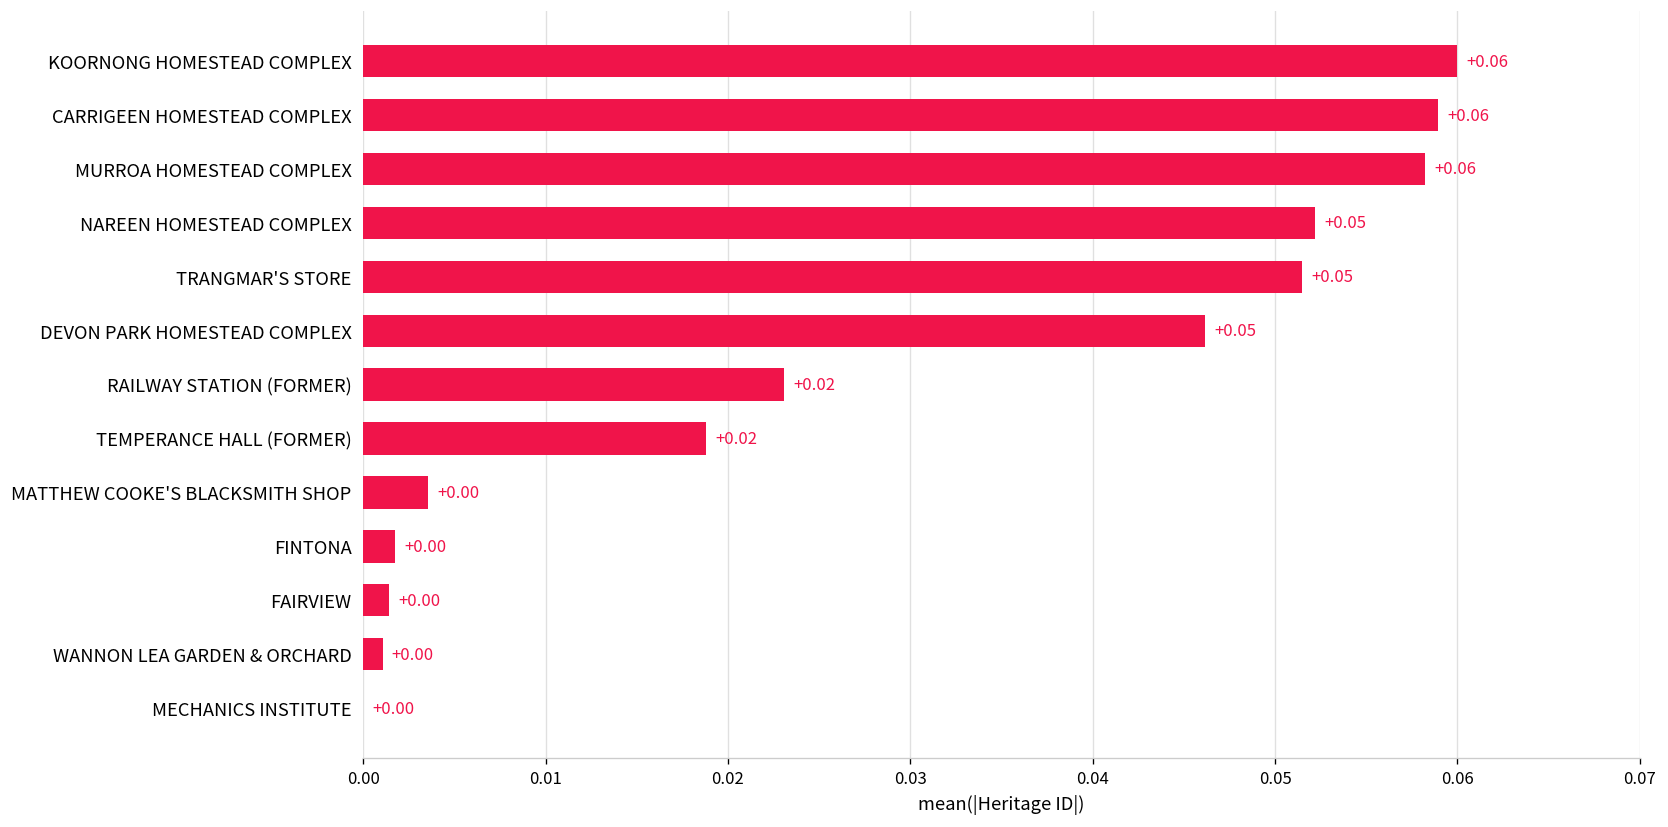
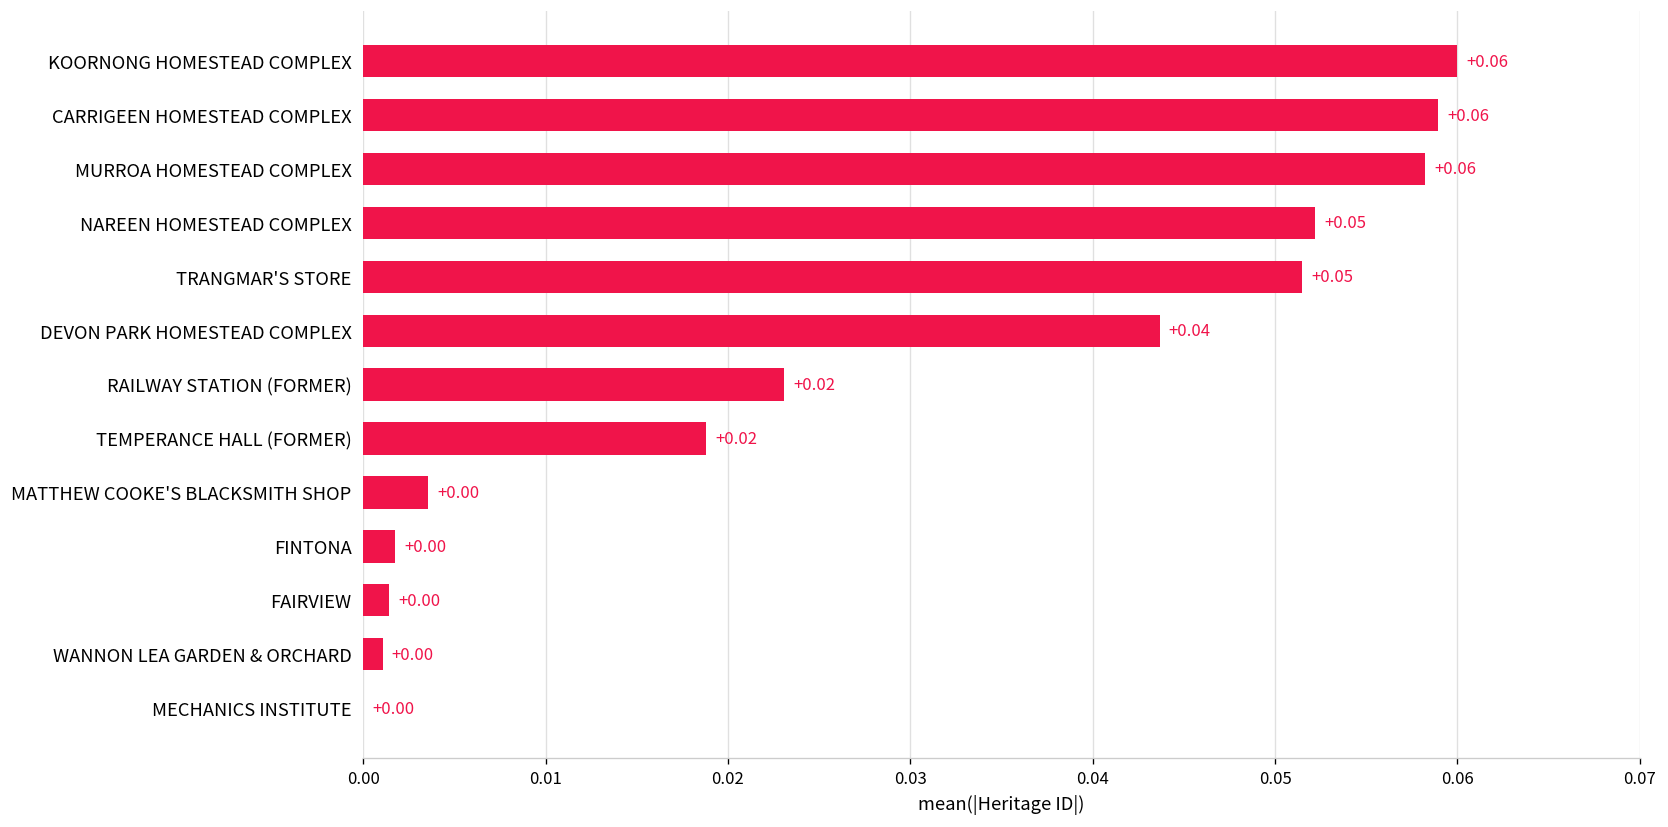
DEVON PARK HOMESTEAD COMPLEX: +0.05 -> +0.04
